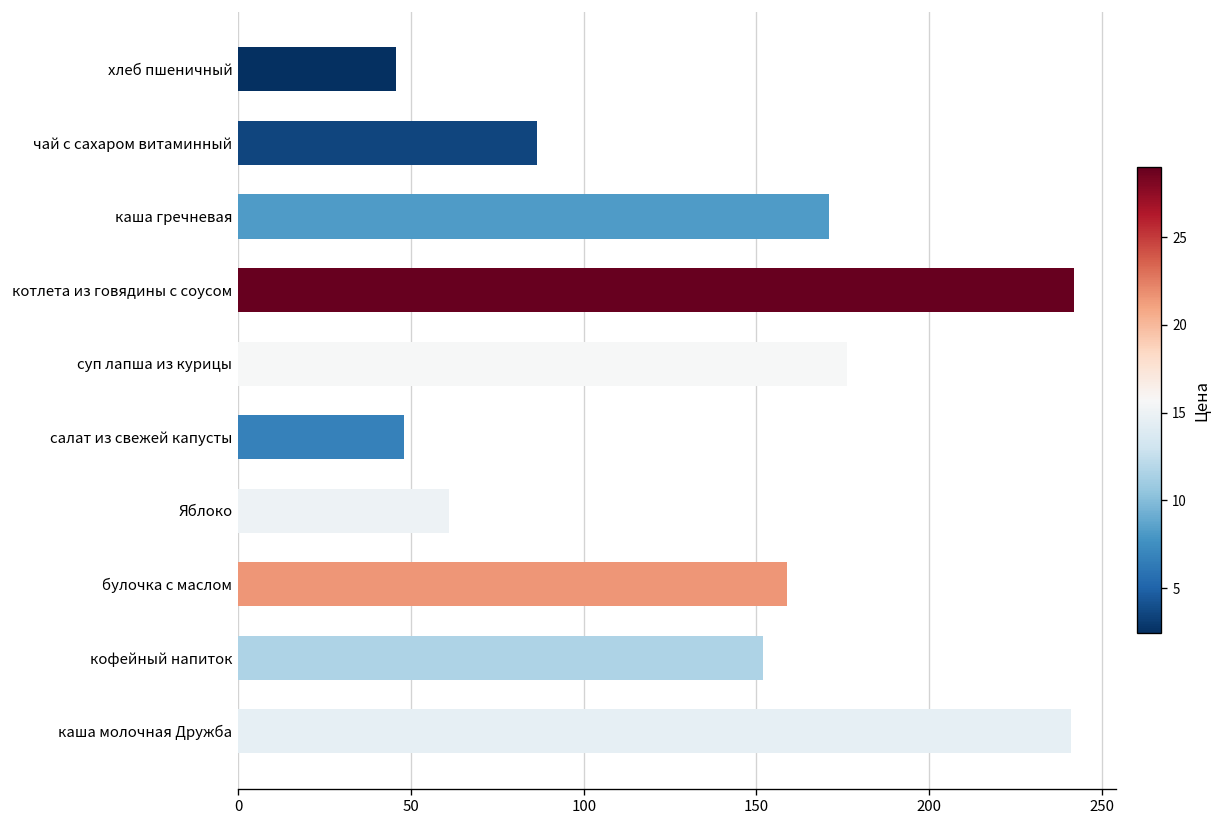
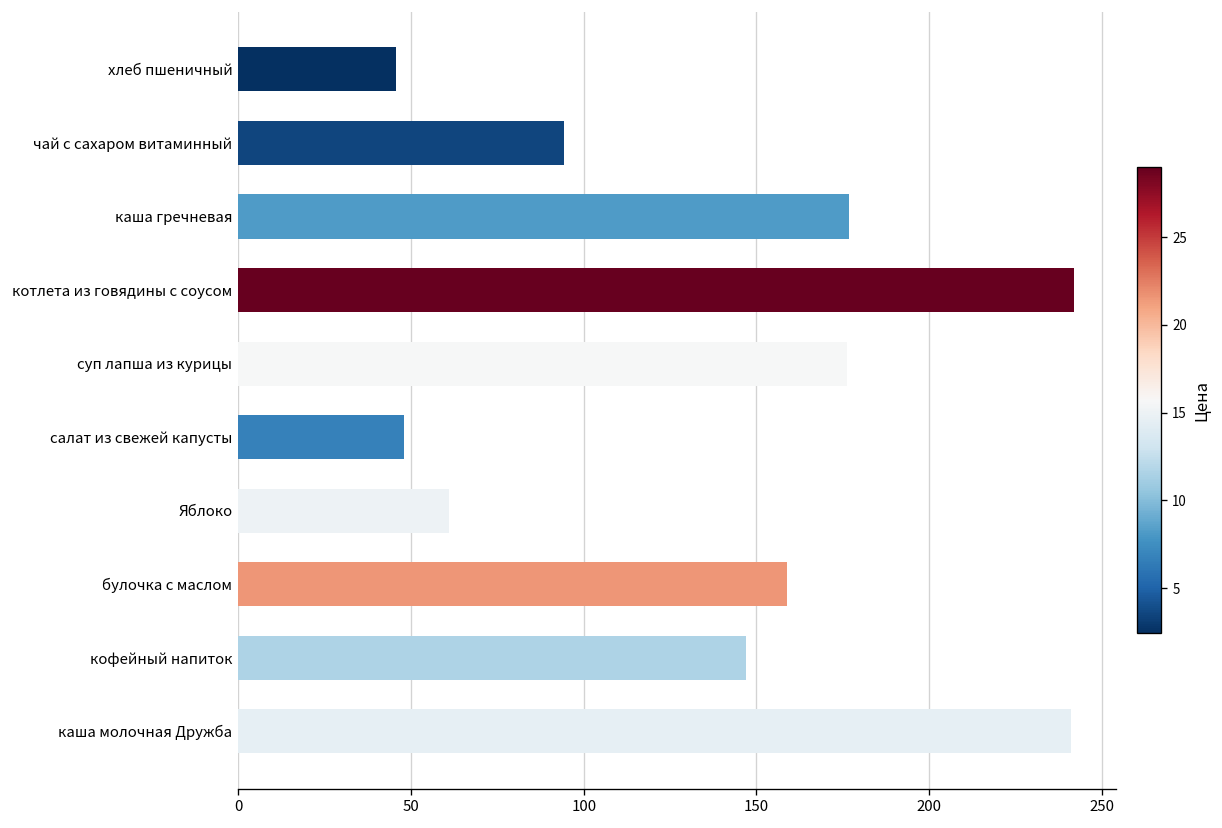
чай с сахаром витаминный: 86 -> 94
каша гречневая: 171 -> 177
кофейный напиток: 152 -> 147
